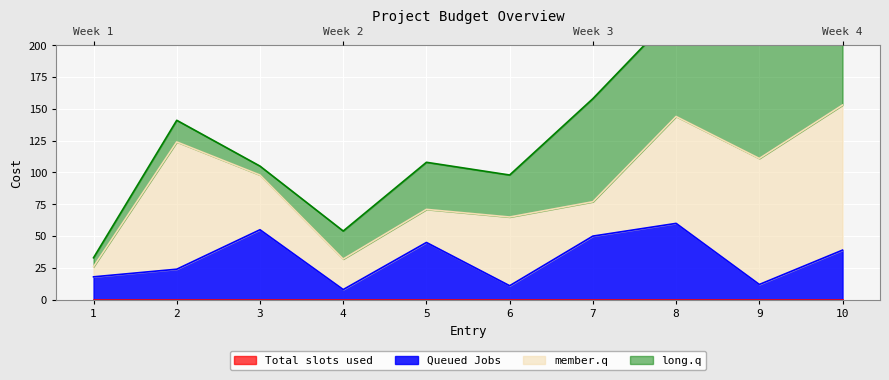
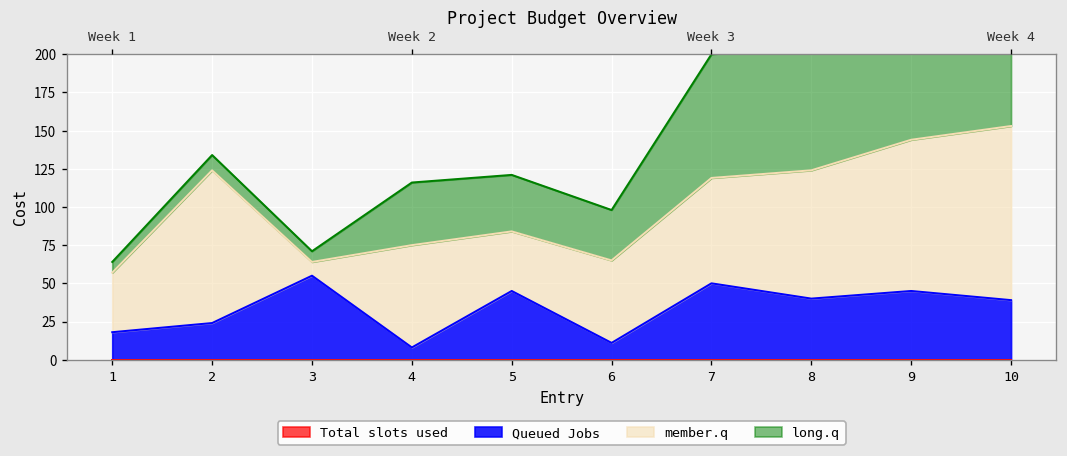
member.q, 1: 8 -> 39
long.q, 2: 17 -> 10
member.q, 3: 43 -> 9
member.q, 4: 24 -> 67
long.q, 4: 22 -> 41
member.q, 5: 26 -> 39
member.q, 7: 27 -> 69
Queued Jobs, 8: 60 -> 40
Queued Jobs, 9: 12 -> 45
